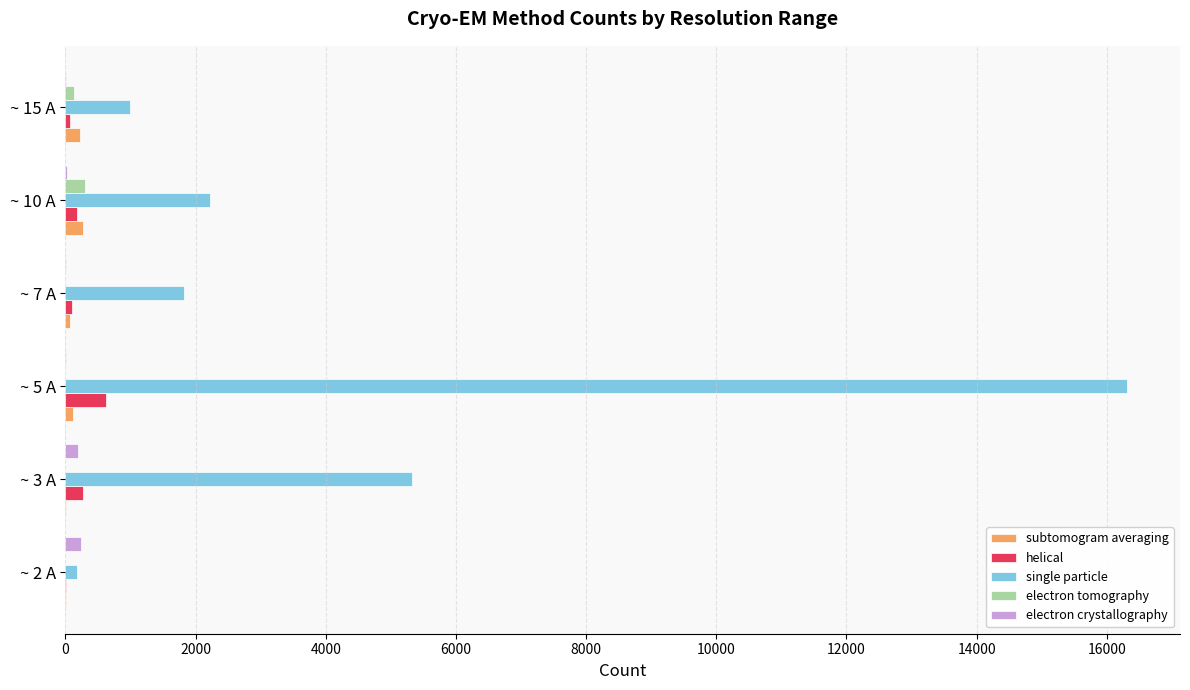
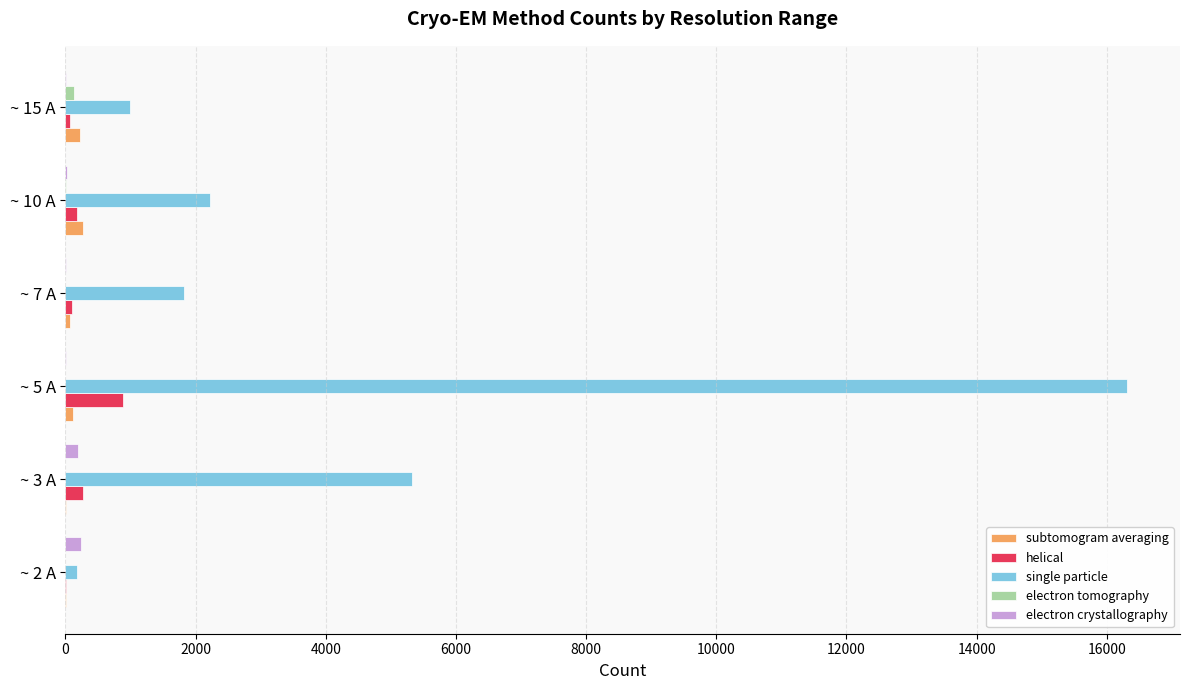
electron tomography, ~ 10 A: 300 -> 0
helical, ~ 5 A: 600 -> 900
